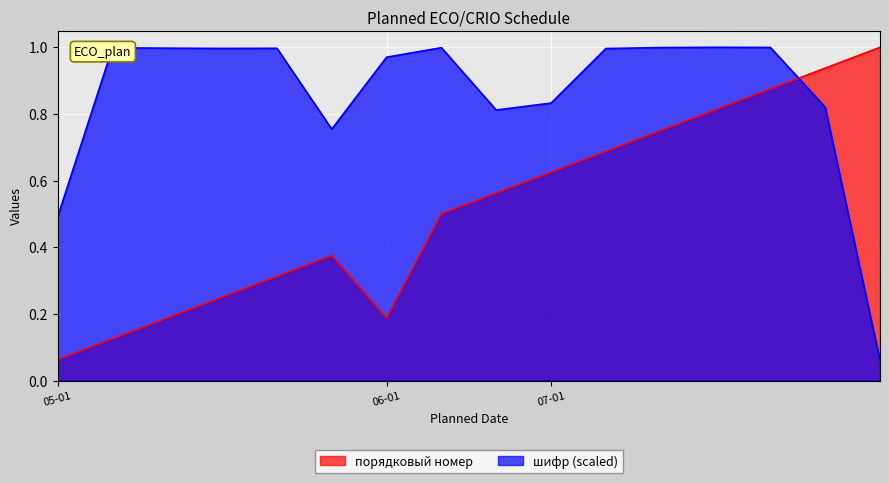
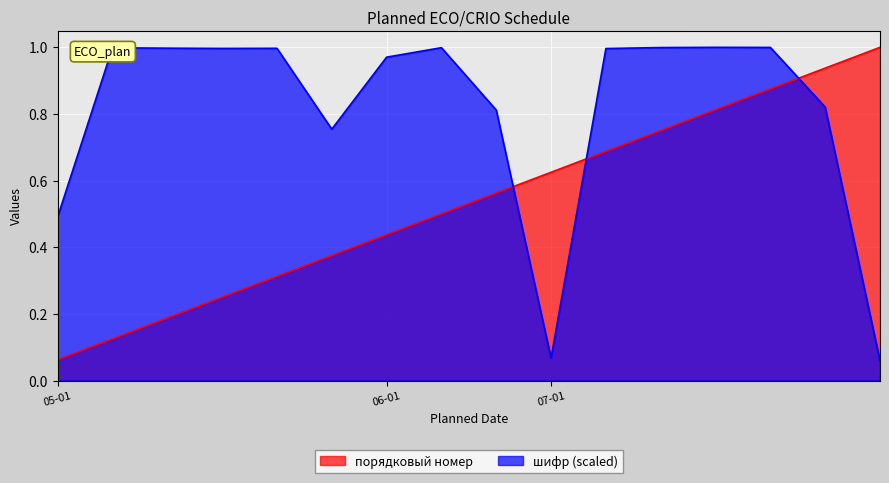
порядковый номер, 06-01: 0.19 -> 0.44
шифр (scaled), 07-01: 0.83 -> 0.07
